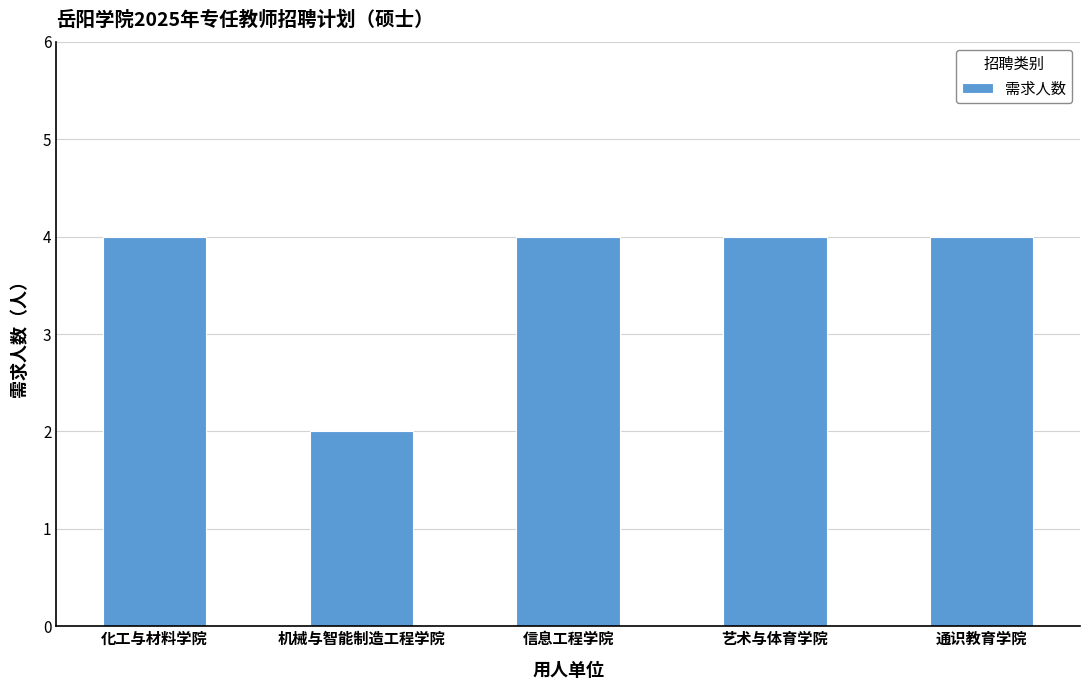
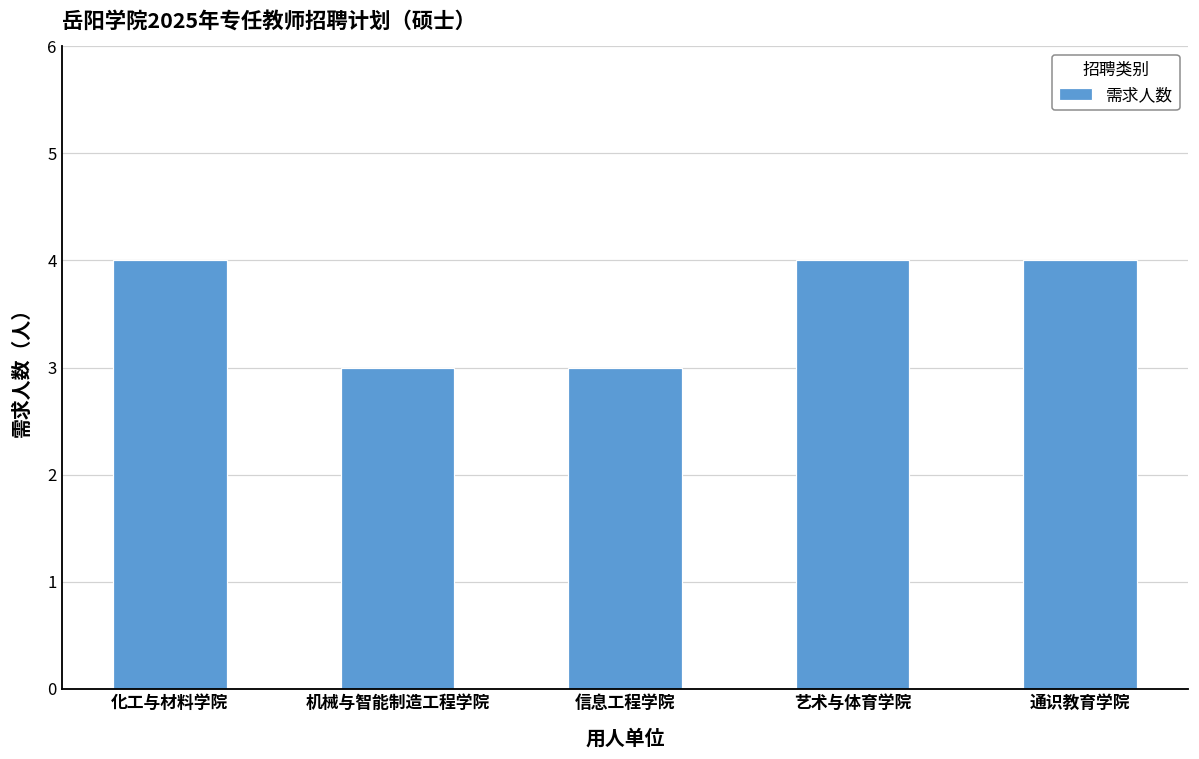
机械与智能制造工程学院: 2 -> 3
信息工程学院: 4 -> 3
